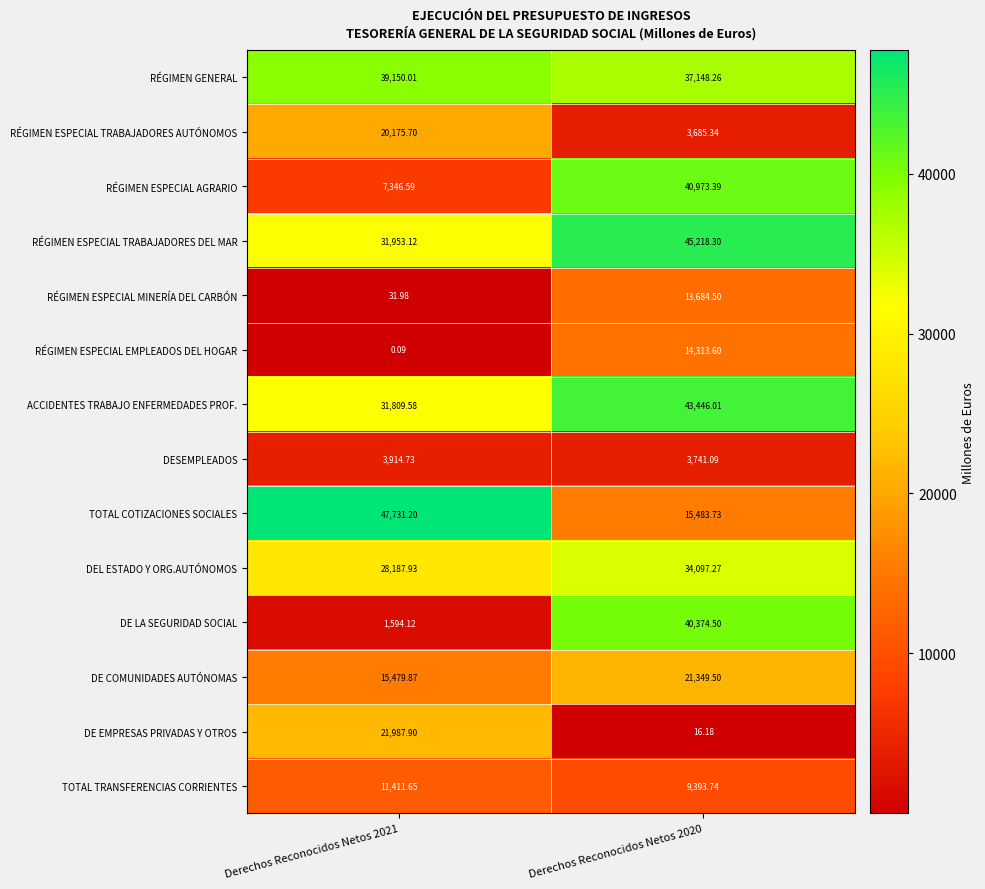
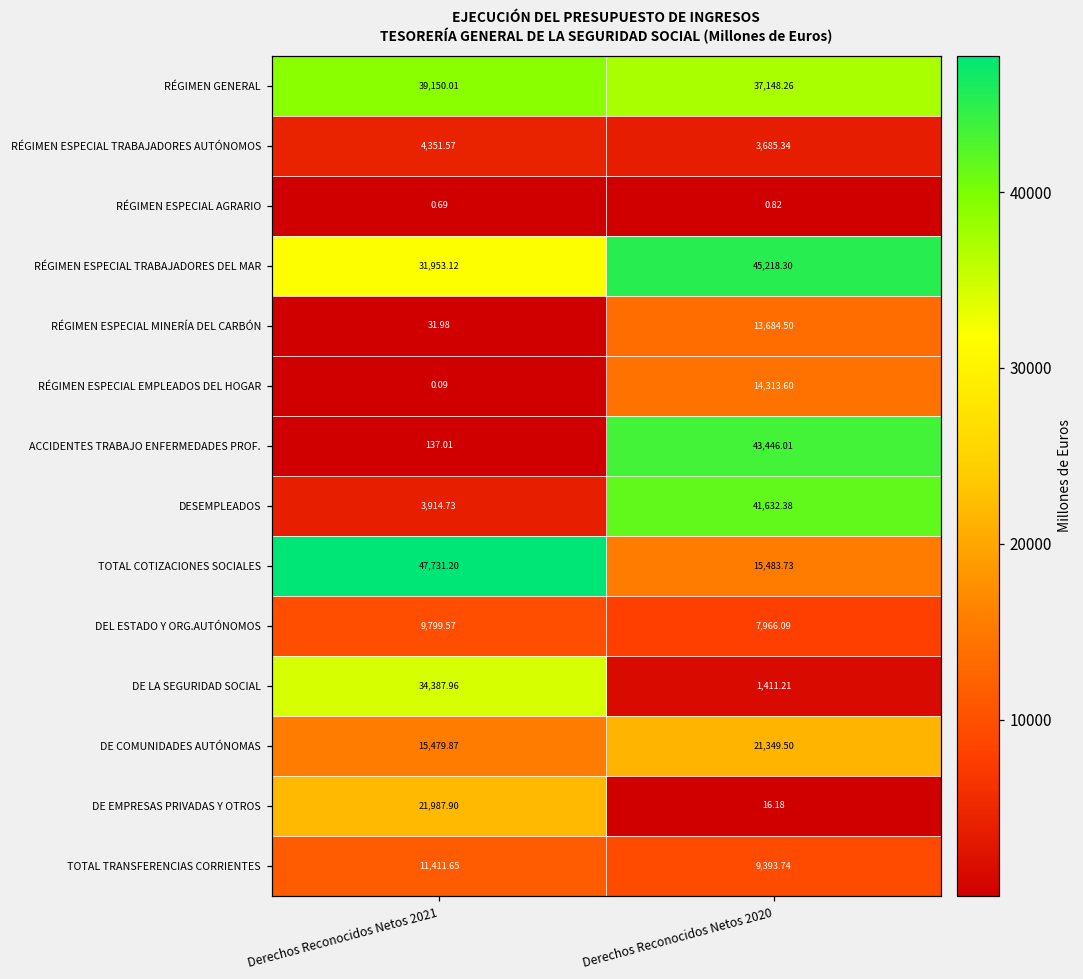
RÉGIMEN ESPECIAL TRABAJADORES AUTÓNOMOS, Derechos Reconocidos Netos 2021: 20,175.70 -> 4,351.57
RÉGIMEN ESPECIAL AGRARIO, Derechos Reconocidos Netos 2021: 7,346.59 -> 0.69
RÉGIMEN ESPECIAL AGRARIO, Derechos Reconocidos Netos 2020: 40,973.39 -> 0.82
ACCIDENTES TRABAJO ENFERMEDADES PROF., Derechos Reconocidos Netos 2021: 31,809.58 -> 137.01
DESEMPLEADOS, Derechos Reconocidos Netos 2020: 3,741.09 -> 41,632.38
DEL ESTADO Y ORG.AUTÓNOMOS, Derechos Reconocidos Netos 2021: 28,187.93 -> 9,799.57
DEL ESTADO Y ORG.AUTÓNOMOS, Derechos Reconocidos Netos 2020: 34,097.27 -> 7,966.09
DE LA SEGURIDAD SOCIAL, Derechos Reconocidos Netos 2021: 1,594.12 -> 34,387.96
DE LA SEGURIDAD SOCIAL, Derechos Reconocidos Netos 2020: 40,374.50 -> 1,411.21
